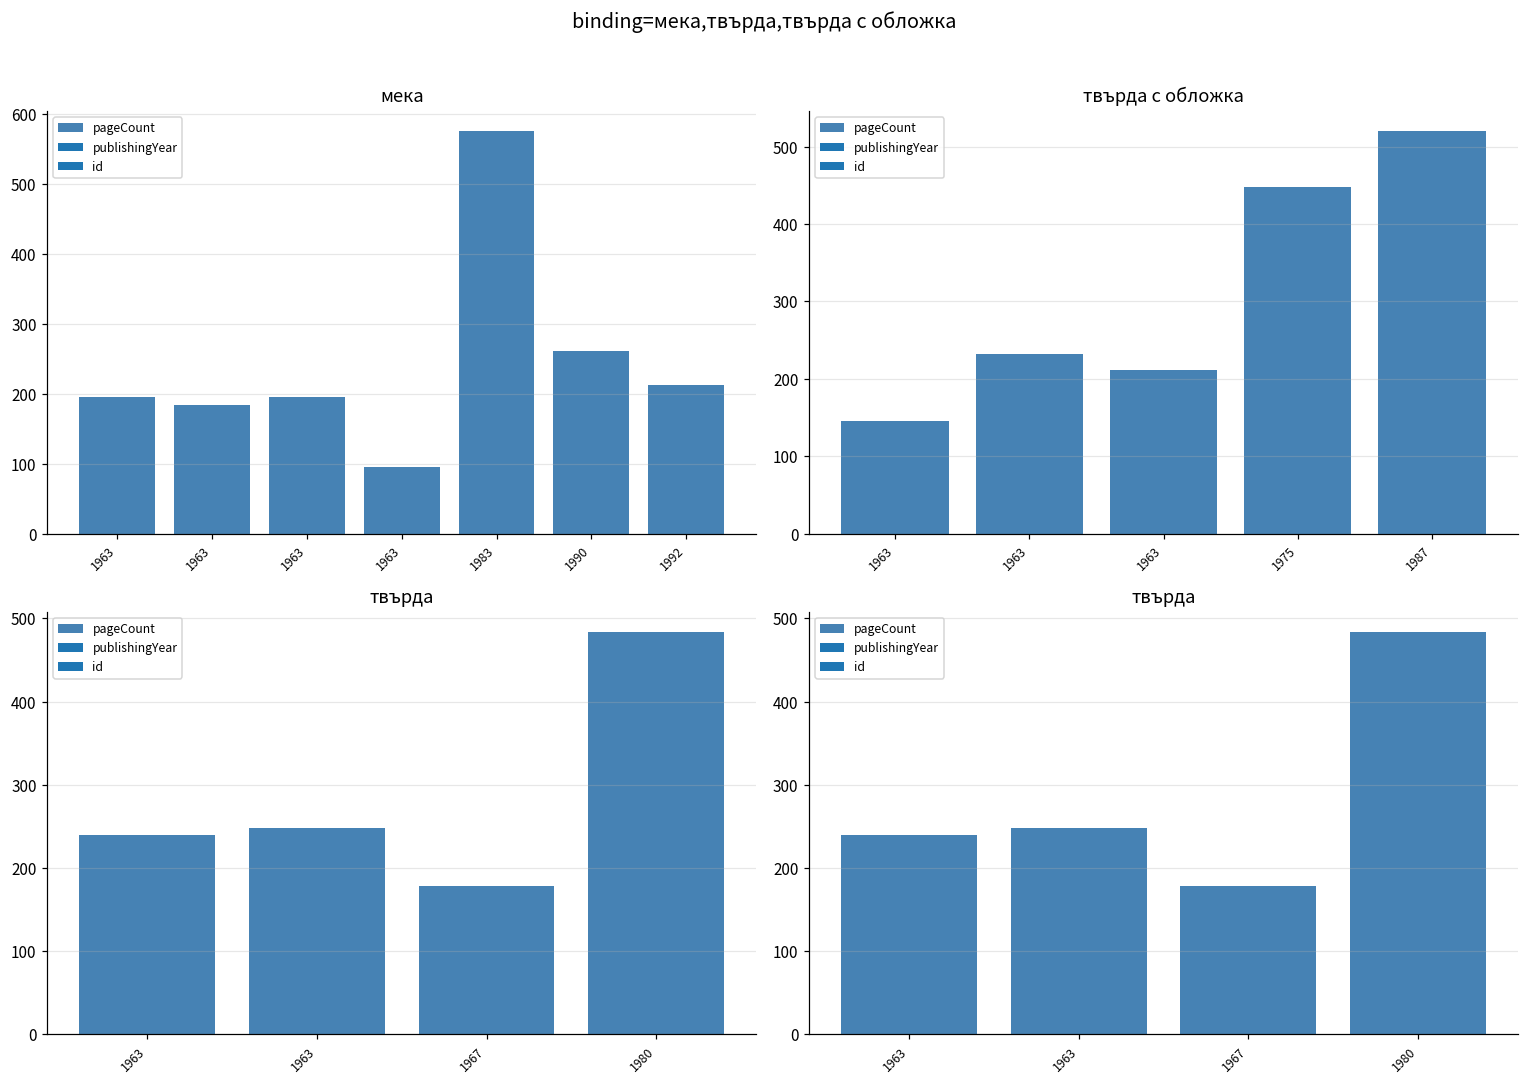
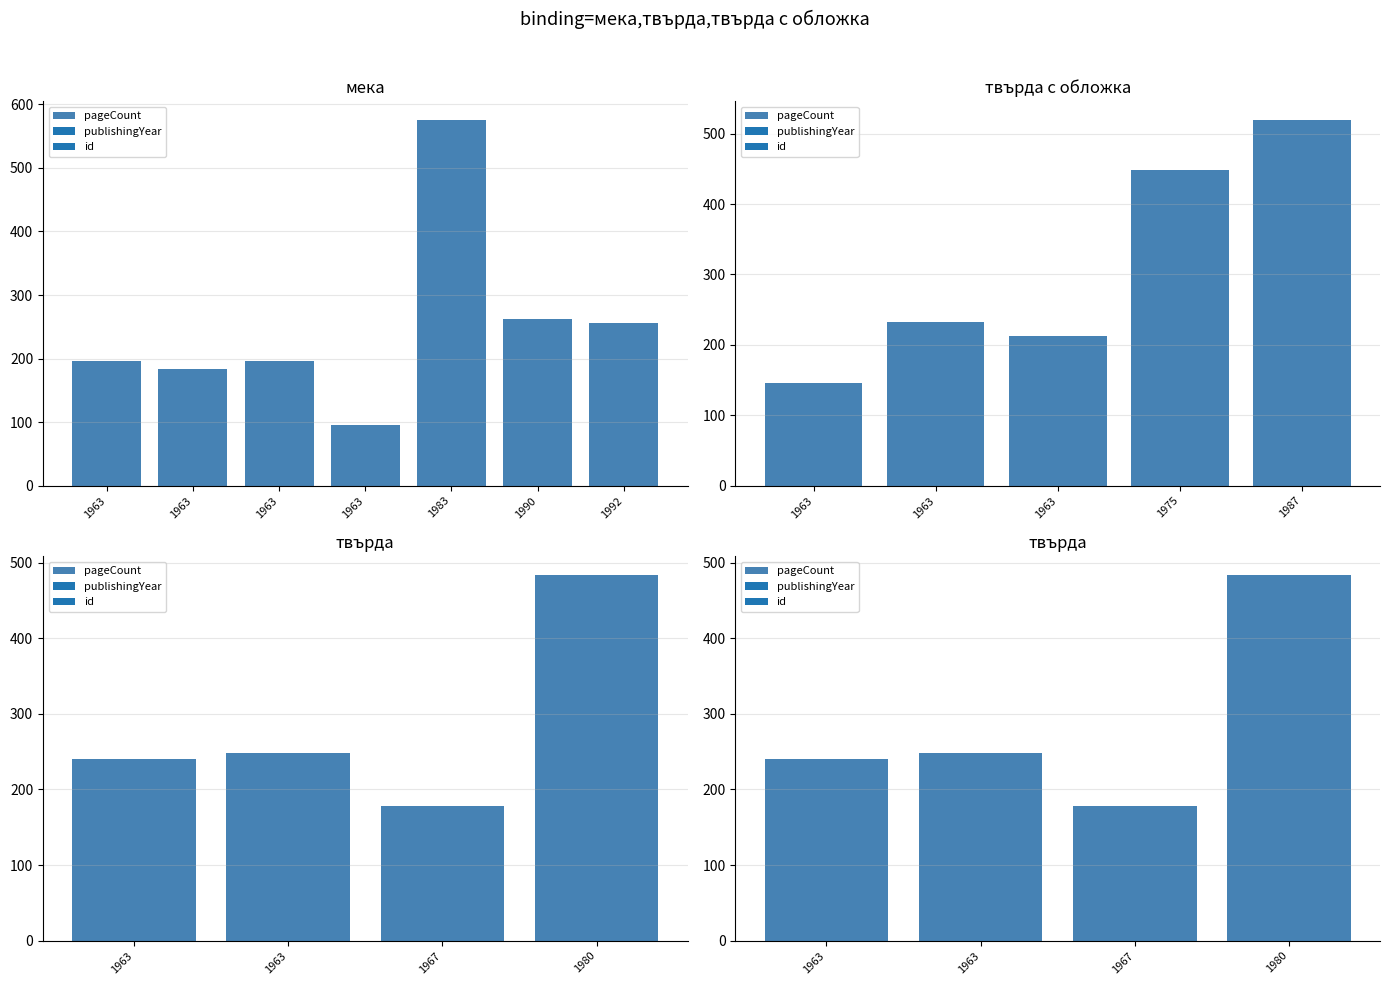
мека, 1992: 210 -> 260
